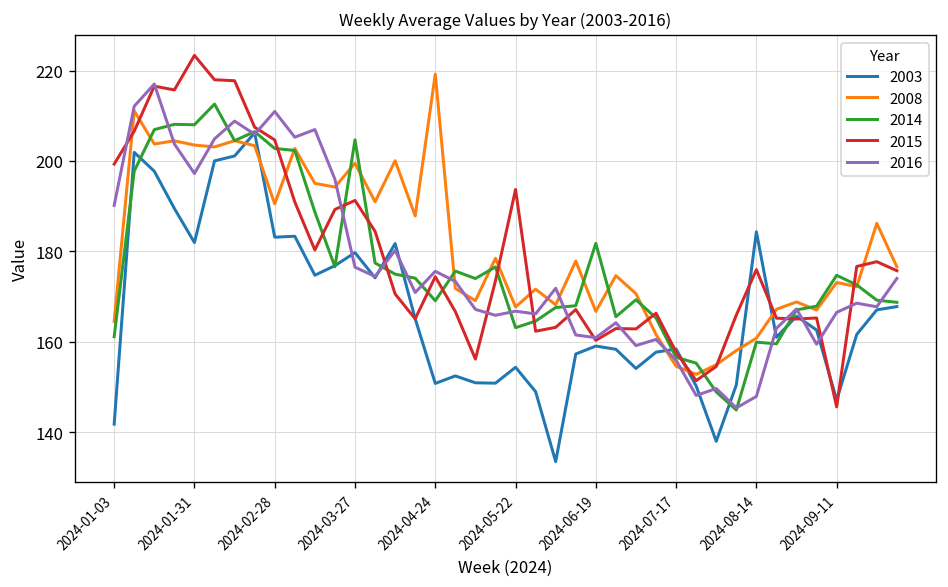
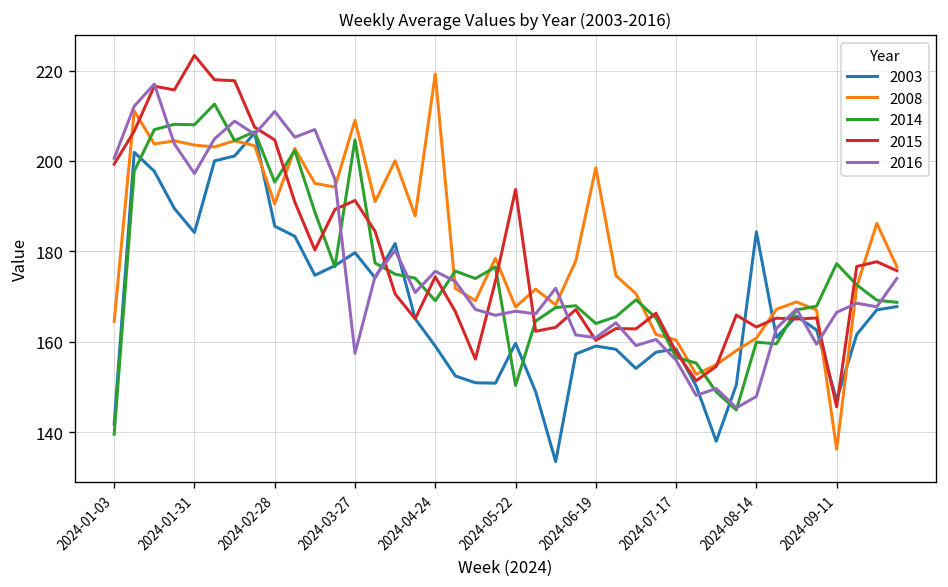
2014, 2024-01-03: 161 -> 140
2016, 2024-01-03: 190 -> 201
2003, 2024-01-31: 182 -> 184
2003, 2024-02-28: 183 -> 186
2014, 2024-02-28: 203 -> 195
2008, 2024-03-27: 199 -> 209
2016, 2024-03-27: 177 -> 157
2003, 2024-04-24: 151 -> 159
2003, 2024-05-22: 154 -> 160
2014, 2024-05-22: 163 -> 150
2008, 2024-06-19: 167 -> 199
2014, 2024-06-19: 182 -> 164
2008, 2024-07-17: 155 -> 160
2015, 2024-08-14: 176 -> 163
2008, 2024-09-11: 173 -> 136
2014, 2024-09-11: 175 -> 177
